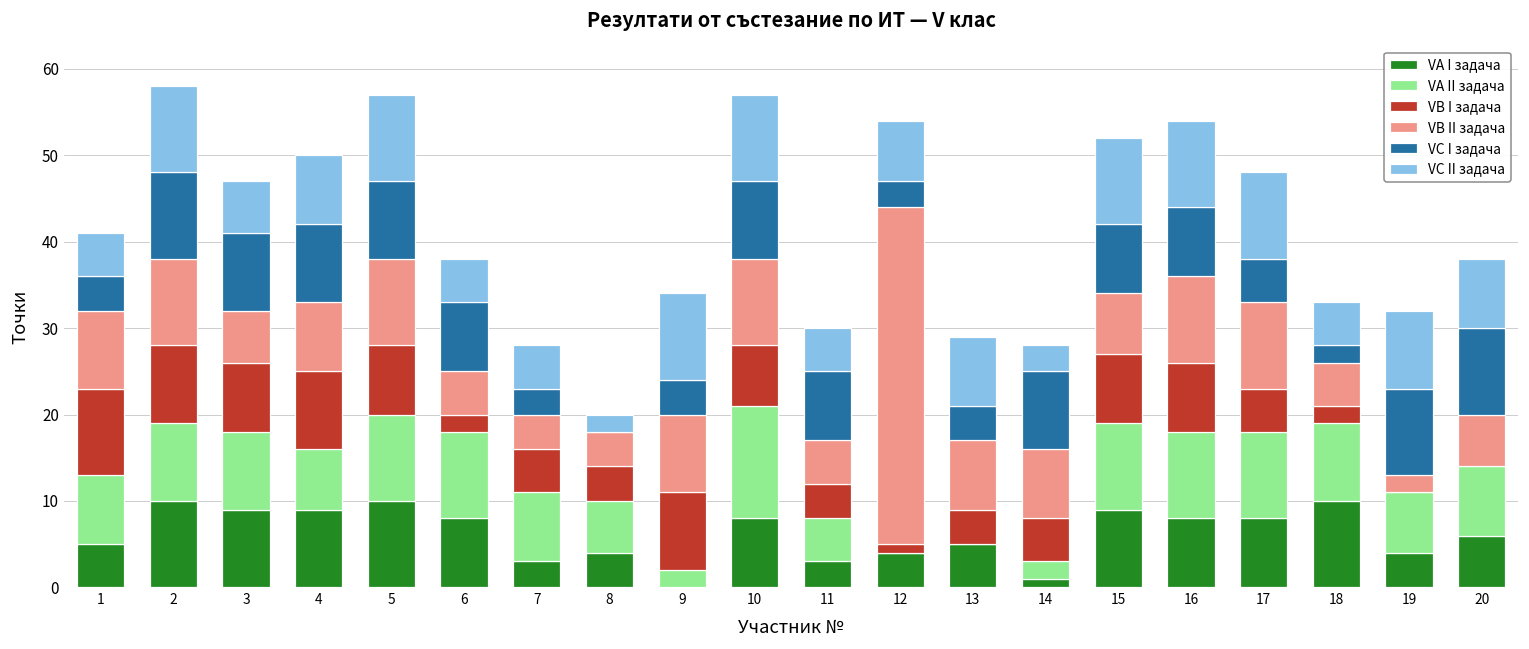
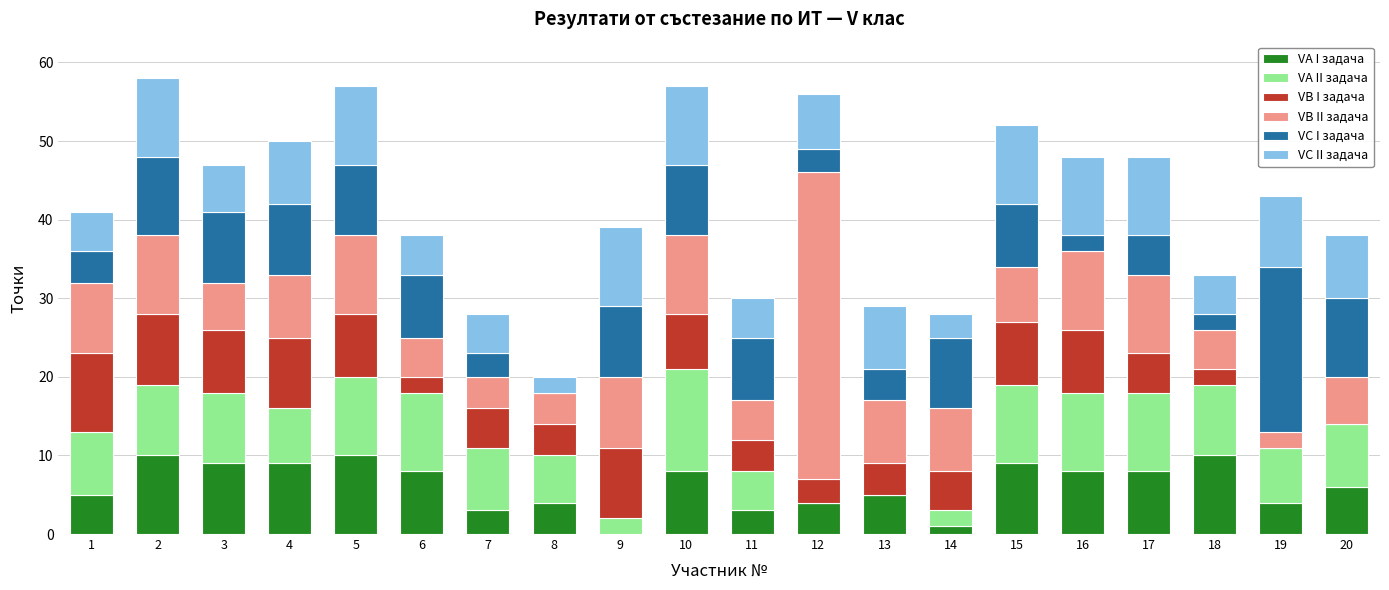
VC I задача, 9: 4 -> 9
VB I задача, 12: 1 -> 3
VC I задача, 16: 8 -> 2
VC I задача, 19: 10 -> 21
